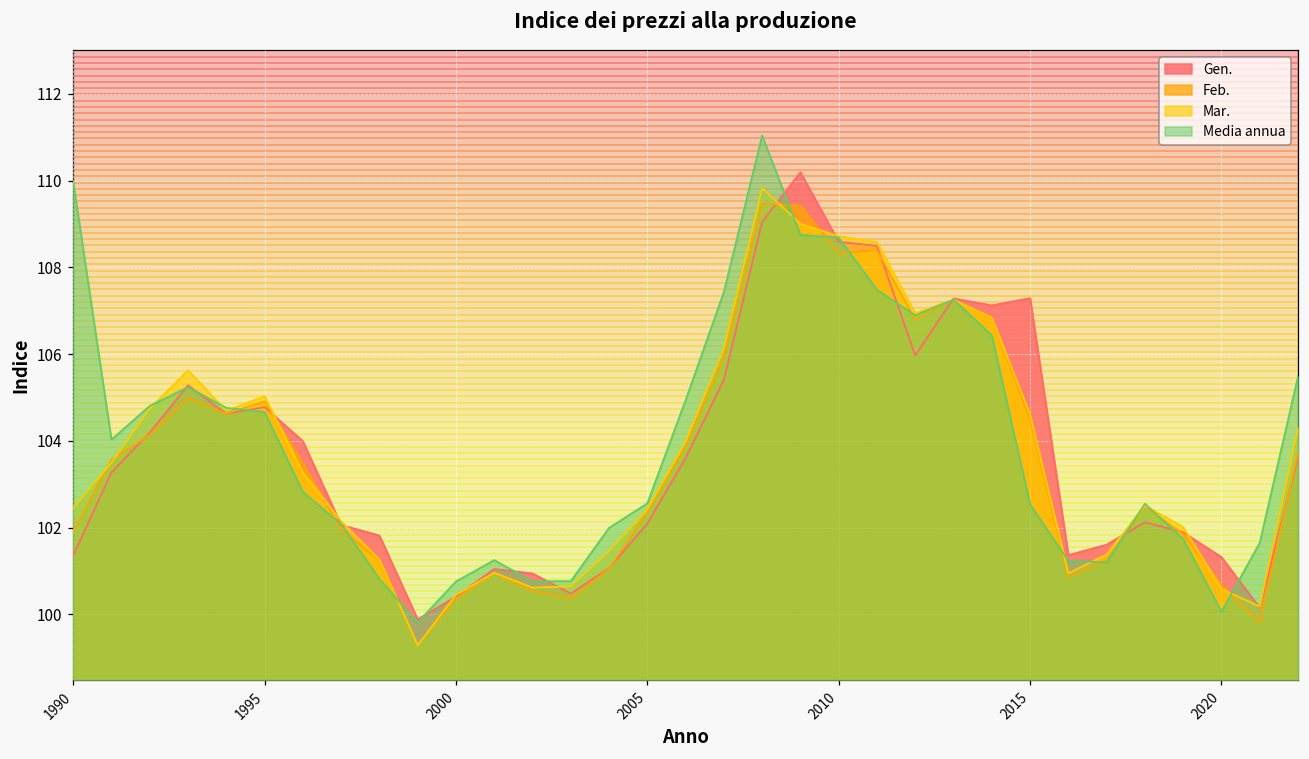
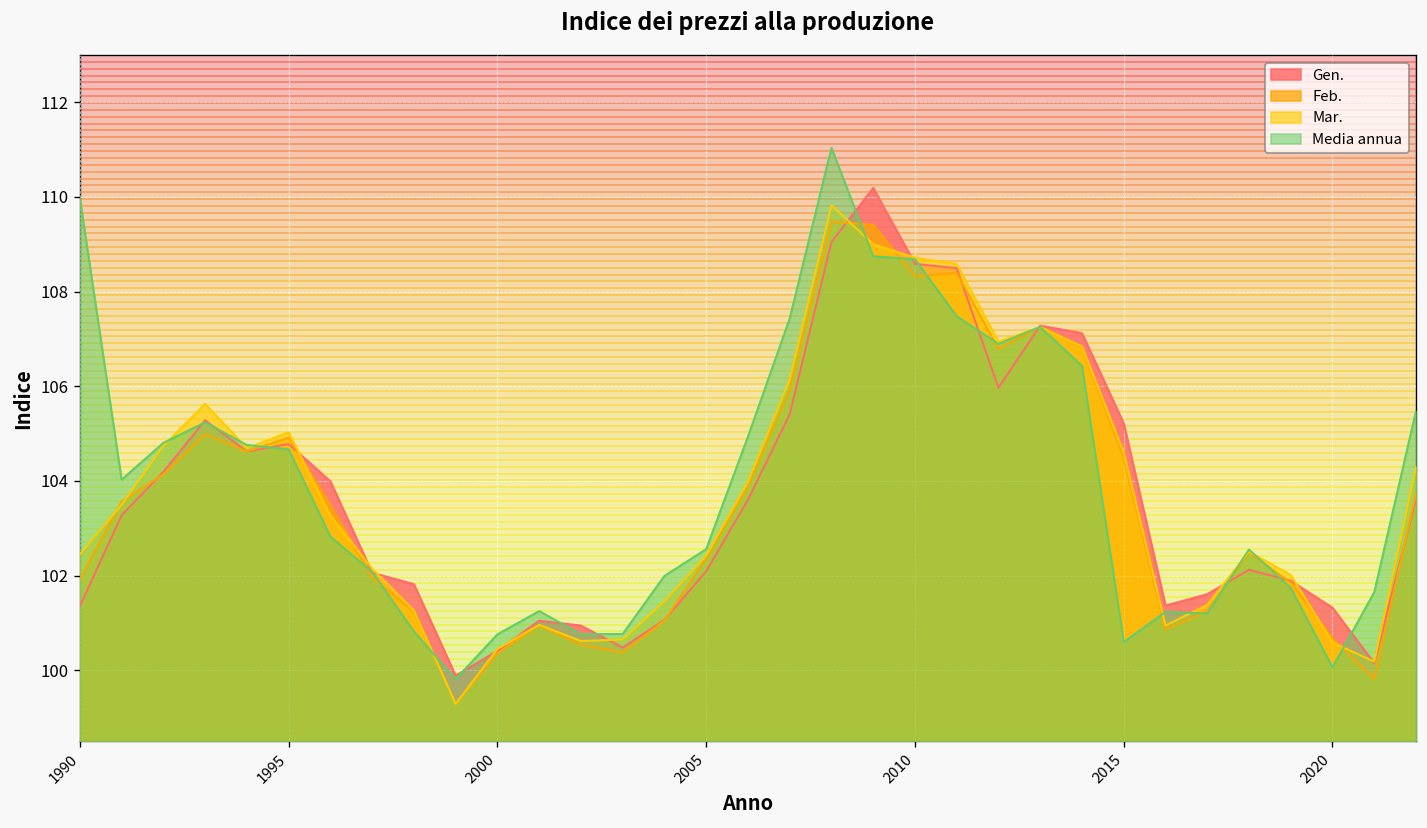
Gen., 2015: 107.3 -> 105.2
Media annua, 2015: 102.5 -> 100.6
